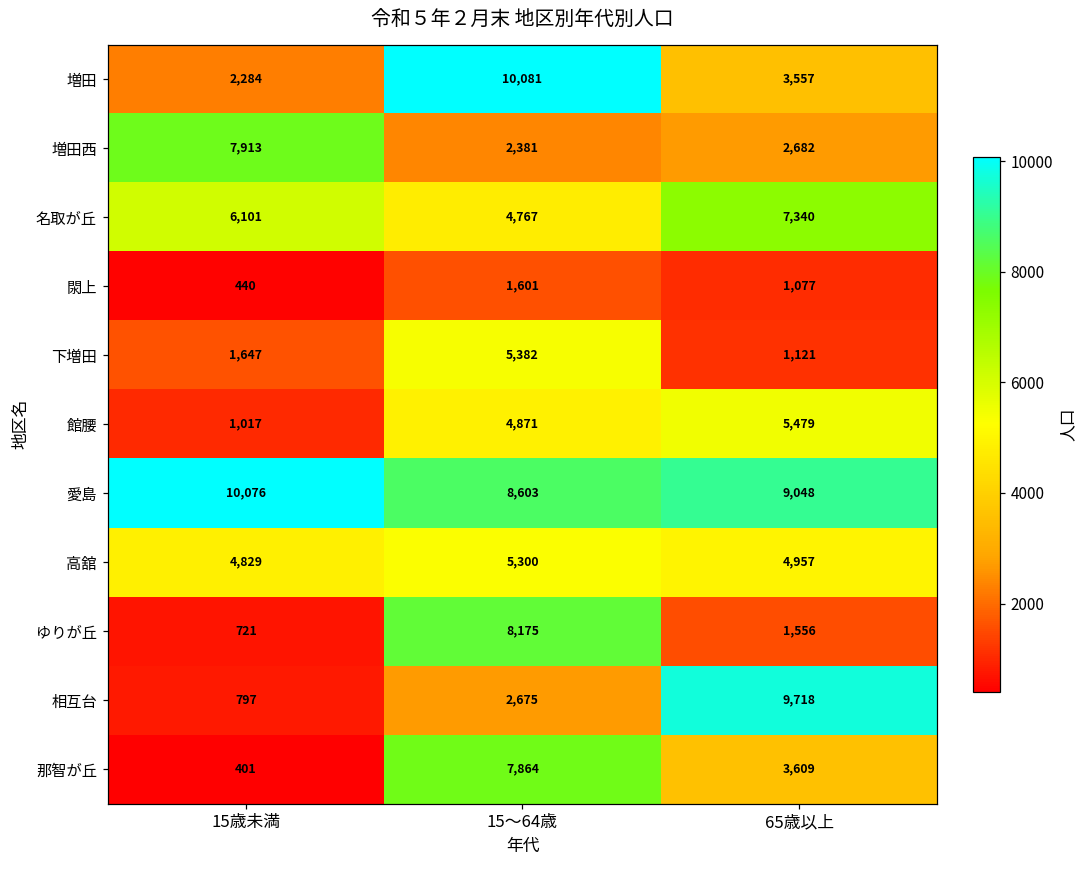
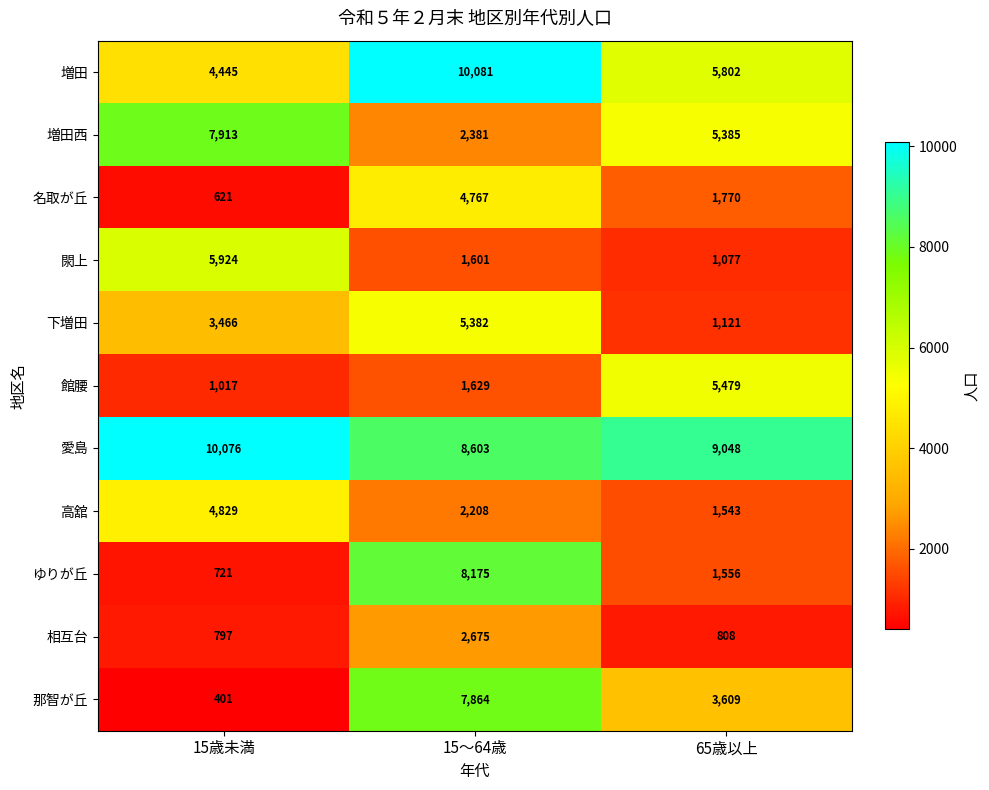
増田, 15歳未満: 2,284 -> 4,445
増田, 65歳以上: 3,557 -> 5,802
増田西, 65歳以上: 2,682 -> 5,385
名取が丘, 15歳未満: 6,101 -> 621
名取が丘, 65歳以上: 7,340 -> 1,770
閖上, 15歳未満: 440 -> 5,924
下増田, 15歳未満: 1,647 -> 3,466
館腰, 15～64歳: 4,871 -> 1,629
高舘, 15～64歳: 5,300 -> 2,208
高舘, 65歳以上: 4,957 -> 1,543
相互台, 65歳以上: 9,718 -> 808
